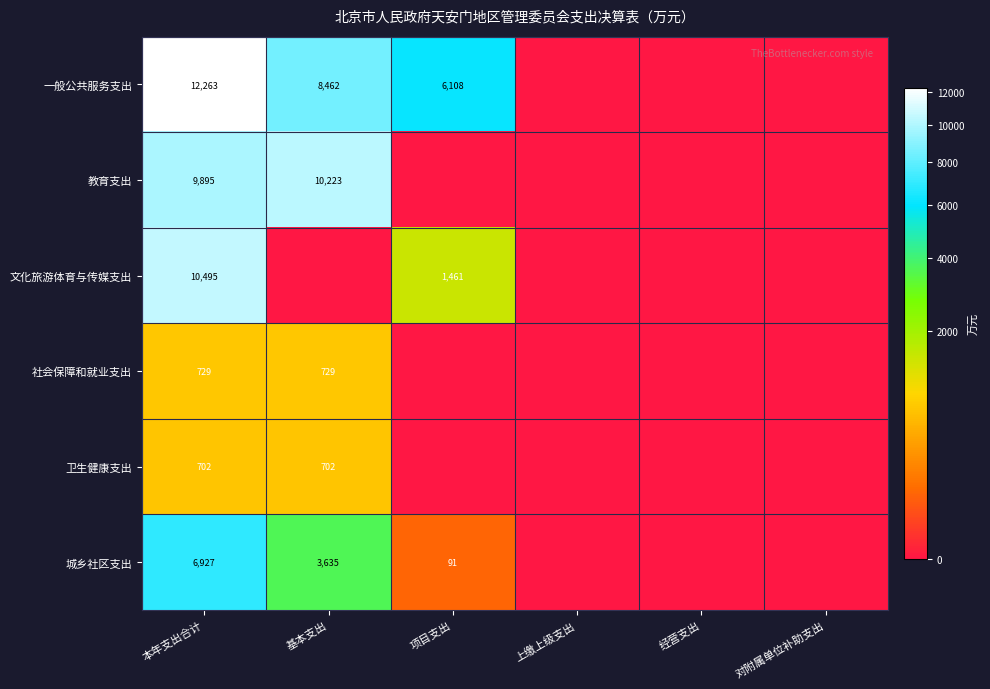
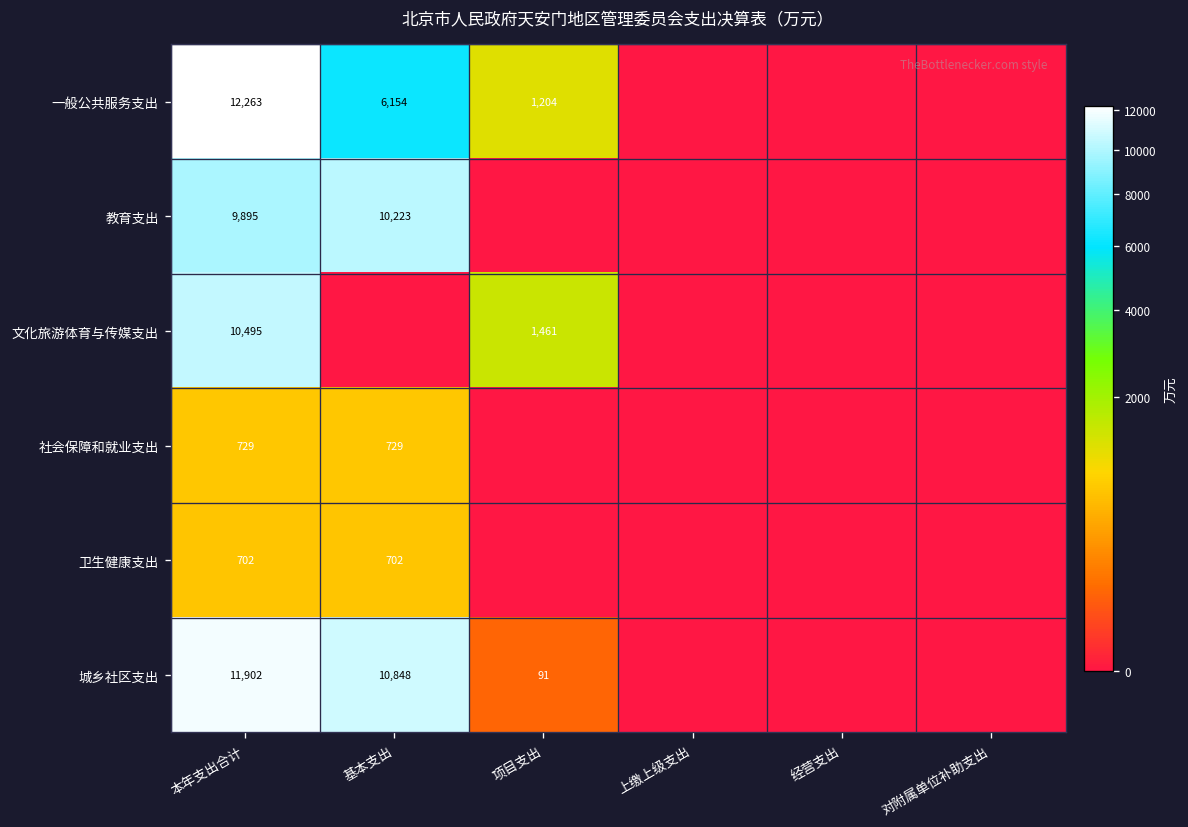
一般公共服务支出, 基本支出: 8,462 -> 6,154
一般公共服务支出, 项目支出: 6,108 -> 1,204
城乡社区支出, 本年支出合计: 6,927 -> 11,902
城乡社区支出, 基本支出: 3,635 -> 10,848
